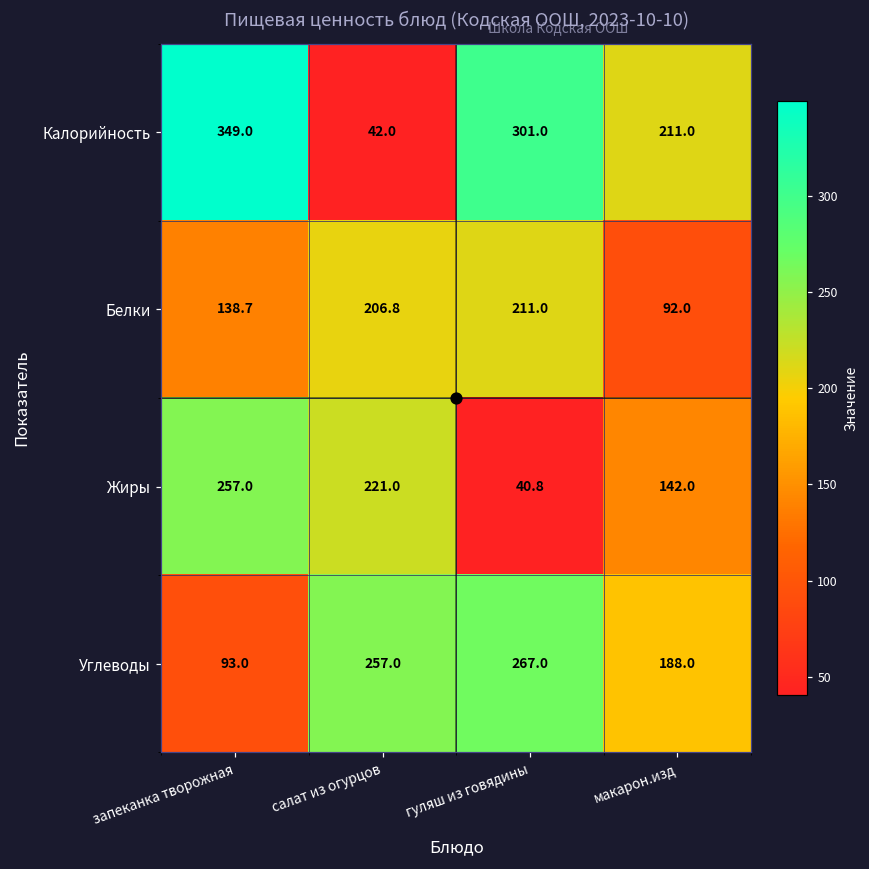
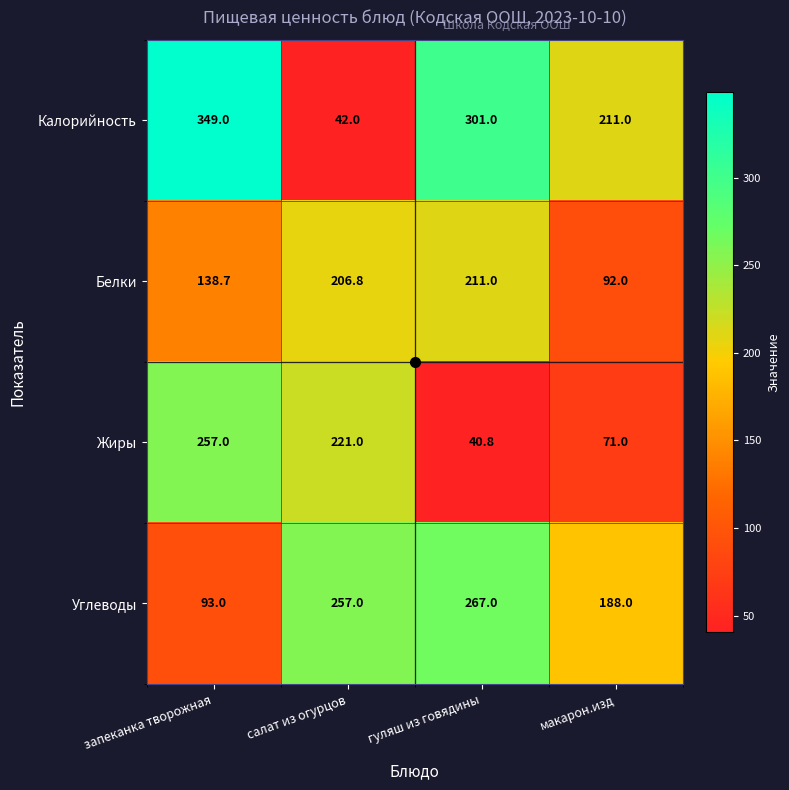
Жиры, макарон.изд: 142.0 -> 71.0
